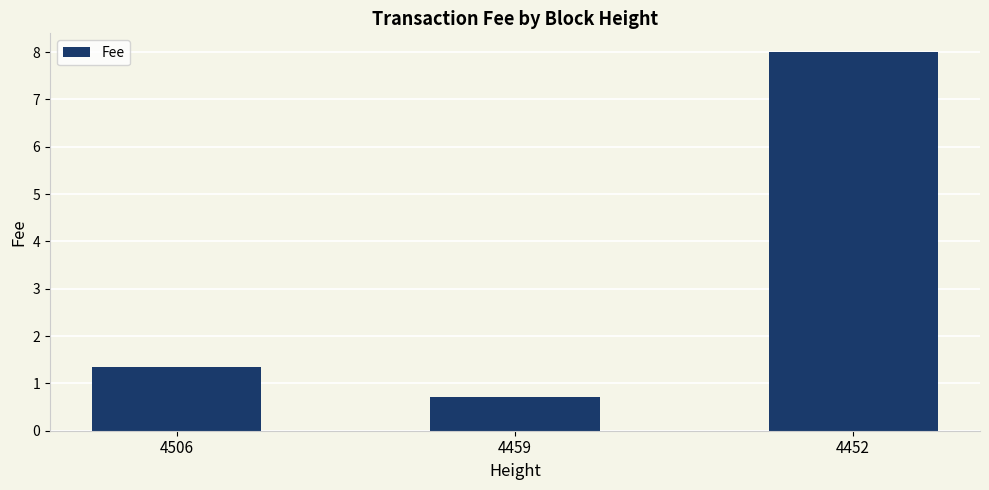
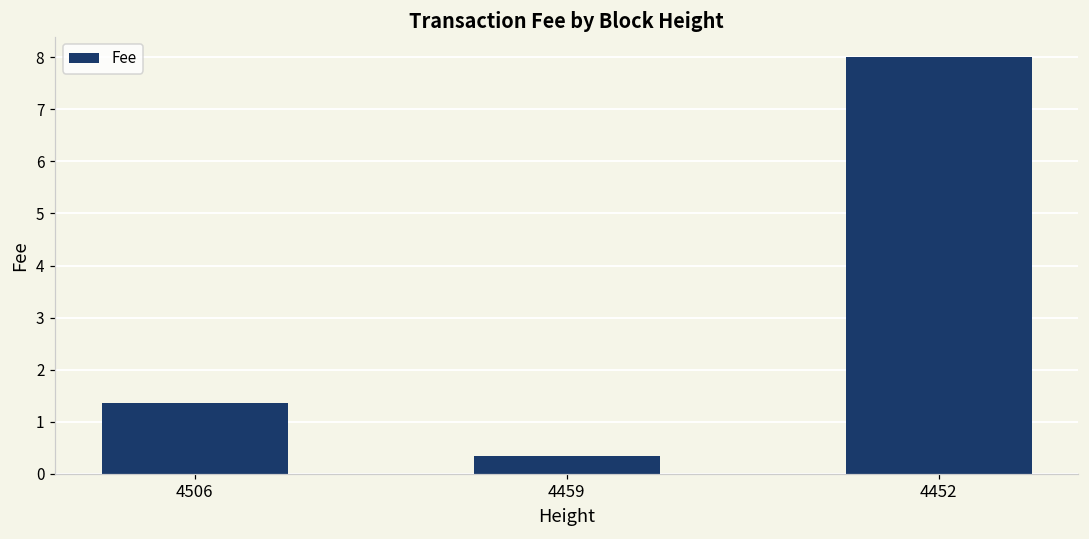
4459: 0.7 -> 0.3
